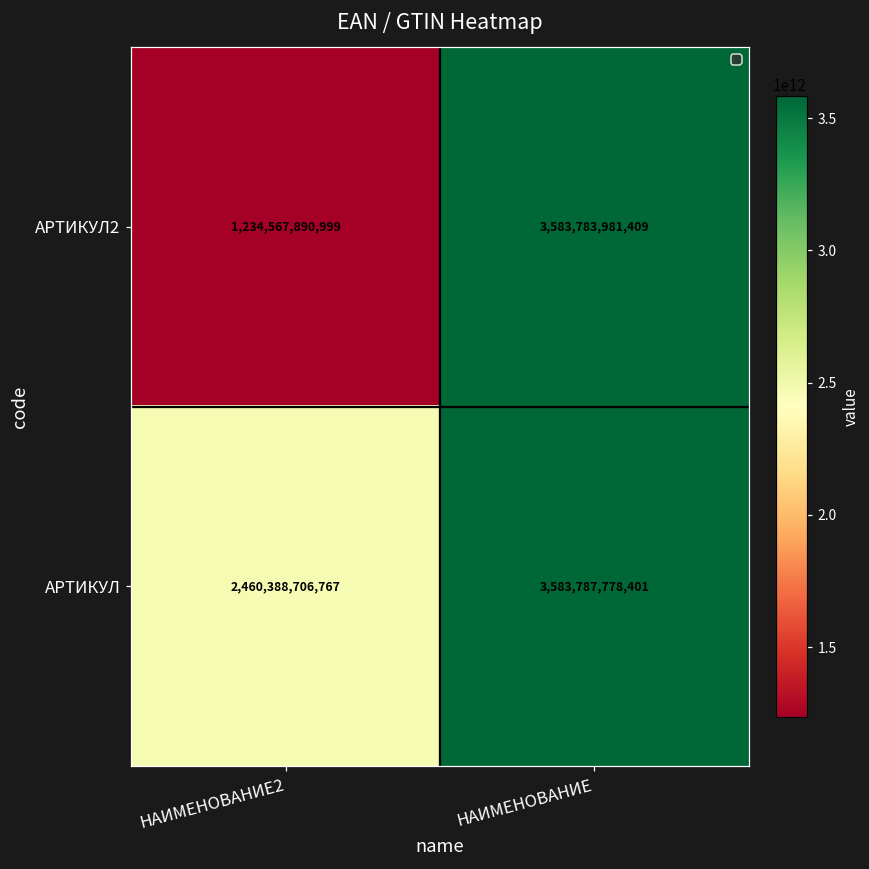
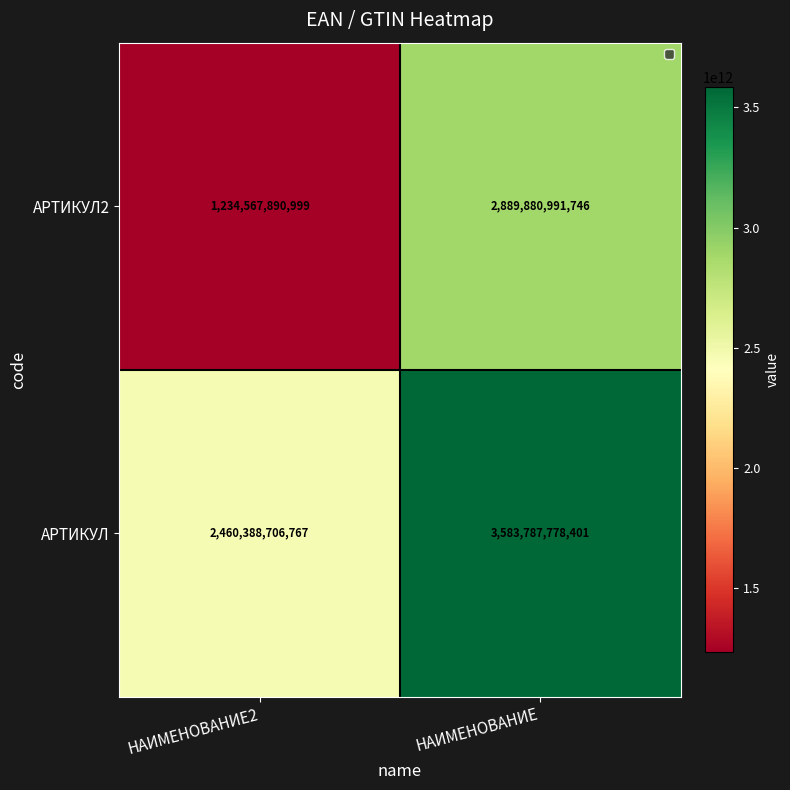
АРТИКУЛ2, НАИМЕНОВАНИЕ: 3,583,783,981,409 -> 2,889,880,991,746
